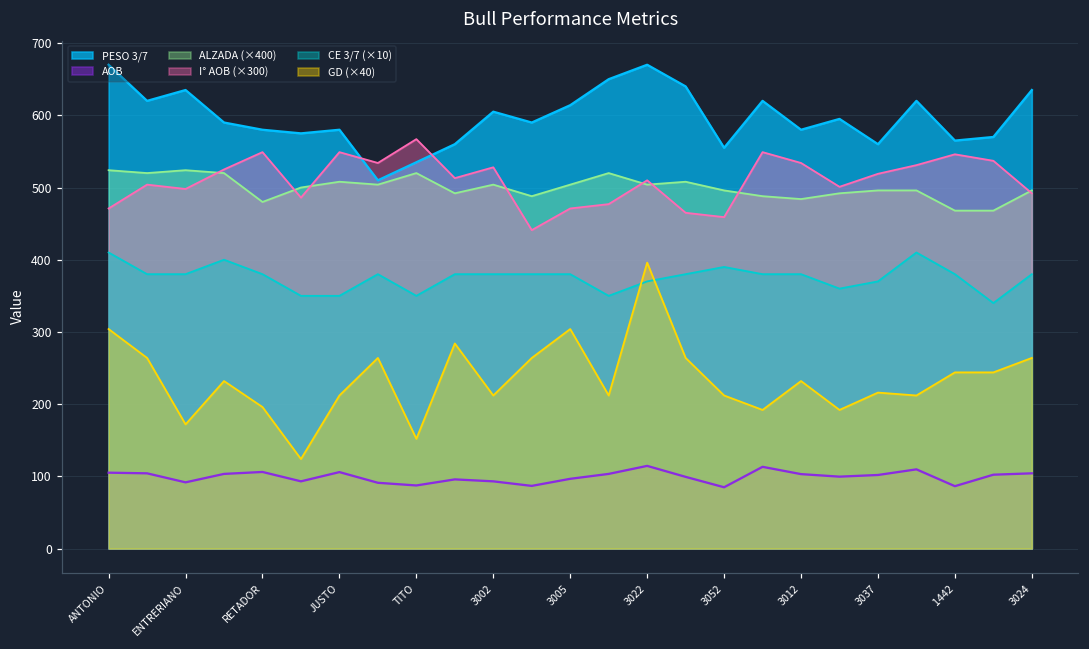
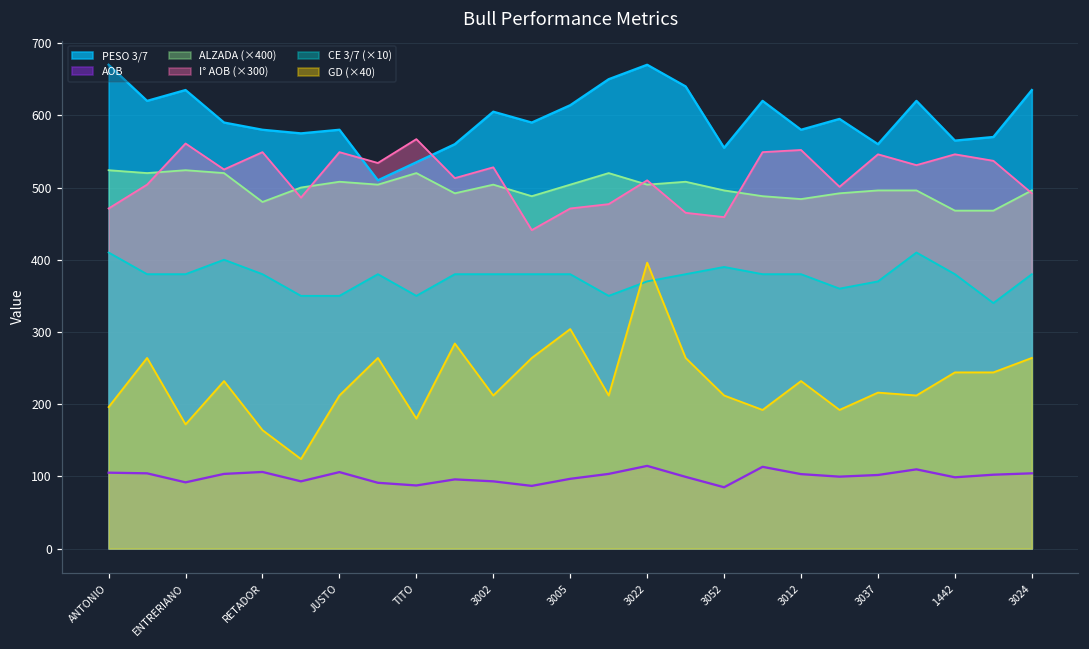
GD (×40), ANTONIO: 300 -> 200
I° AOB (×300), ENTRERIANO: 500 -> 560
GD (×40), RETADOR: 200 -> 160
GD (×40), TITO: 150 -> 180
I° AOB (×300), 3012: 530 -> 550
I° AOB (×300), 3037: 520 -> 550
AOB, 1442: 90 -> 100
